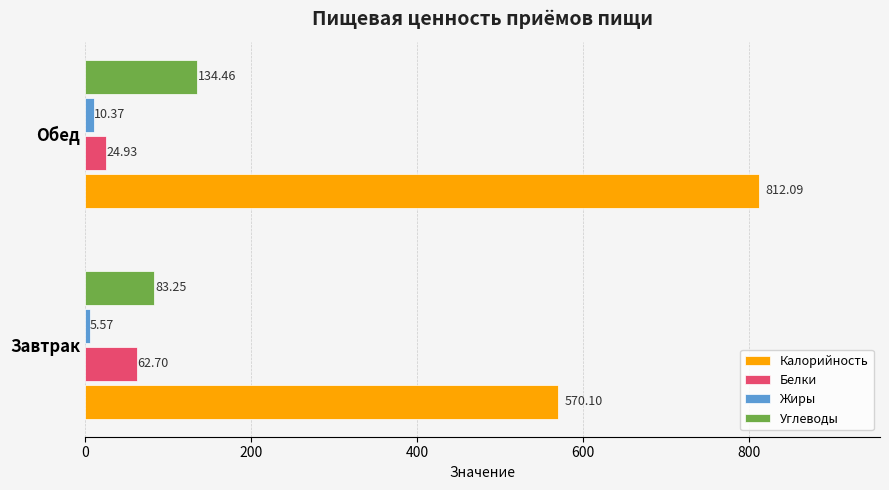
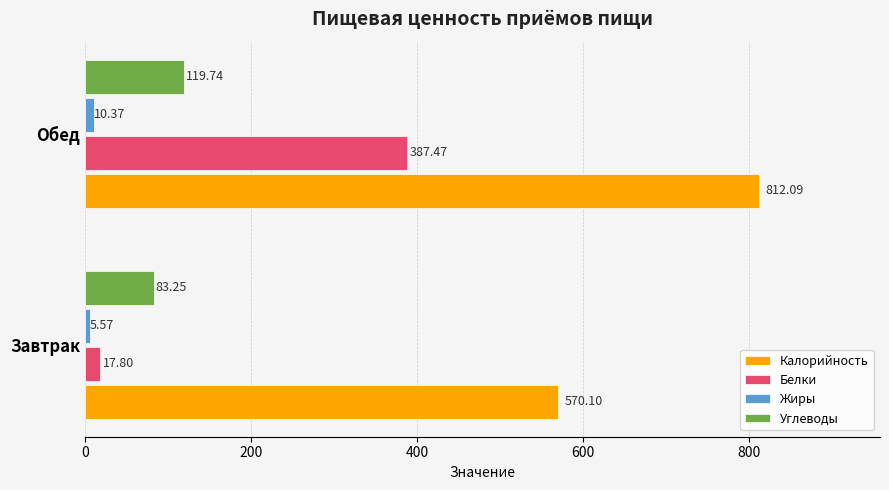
Углеводы, Обед: 134.46 -> 119.74
Белки, Обед: 24.93 -> 387.47
Белки, Завтрак: 62.70 -> 17.80
